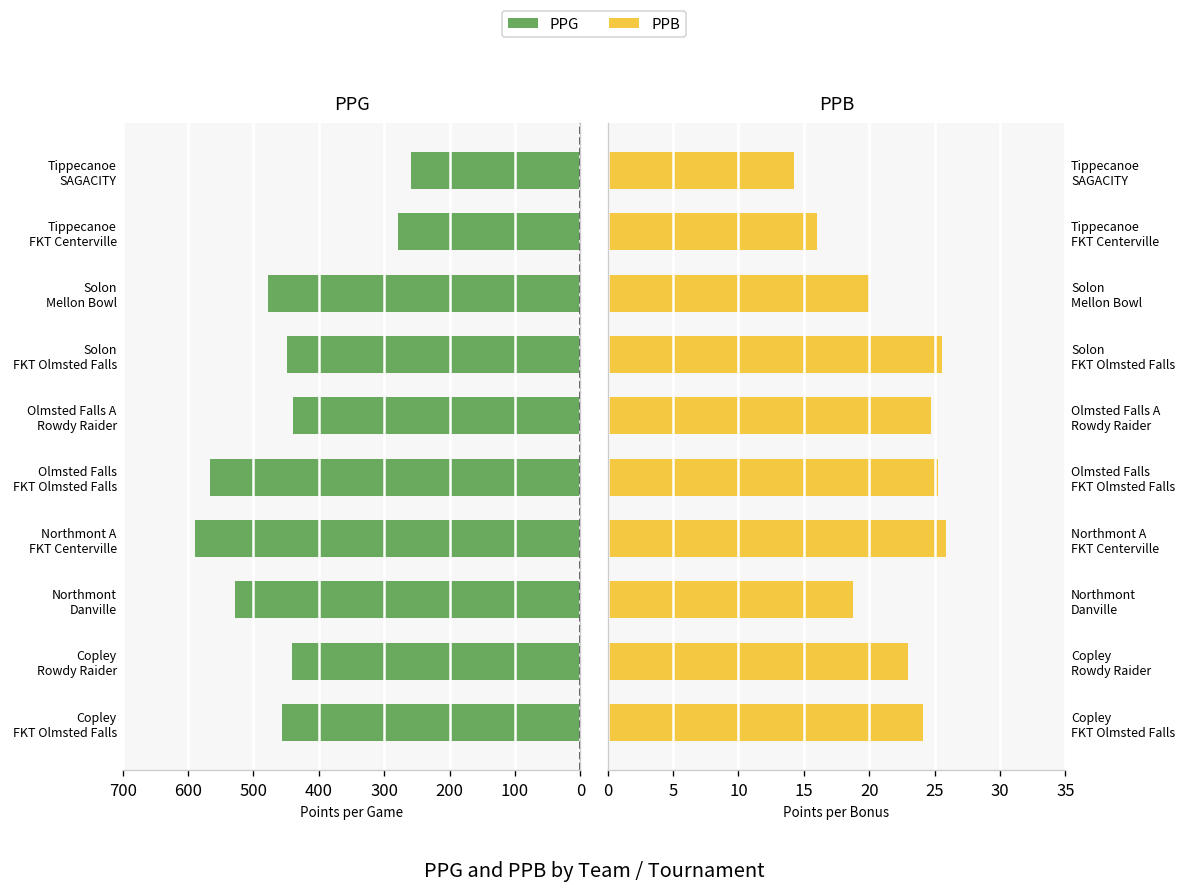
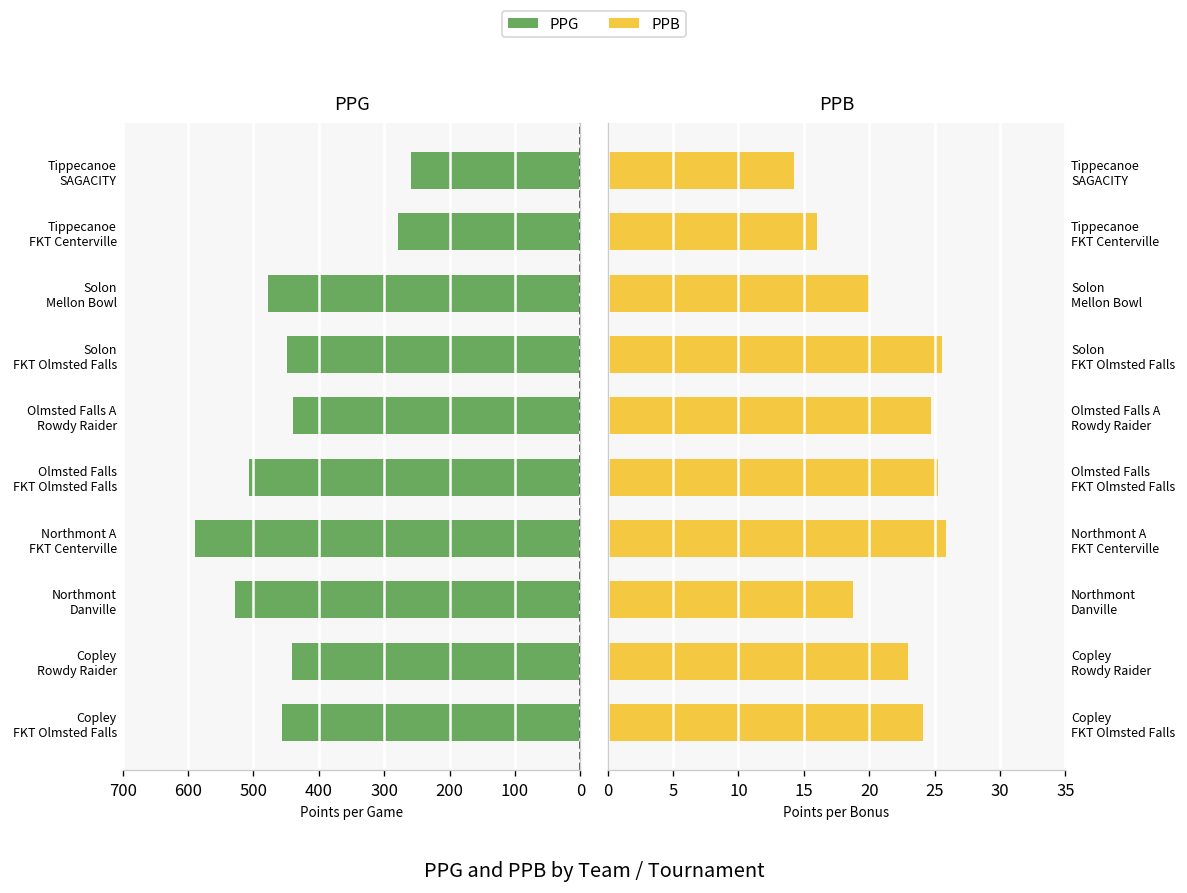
PPG, Olmsted Falls FKT Olmsted Falls: 570 -> 510
